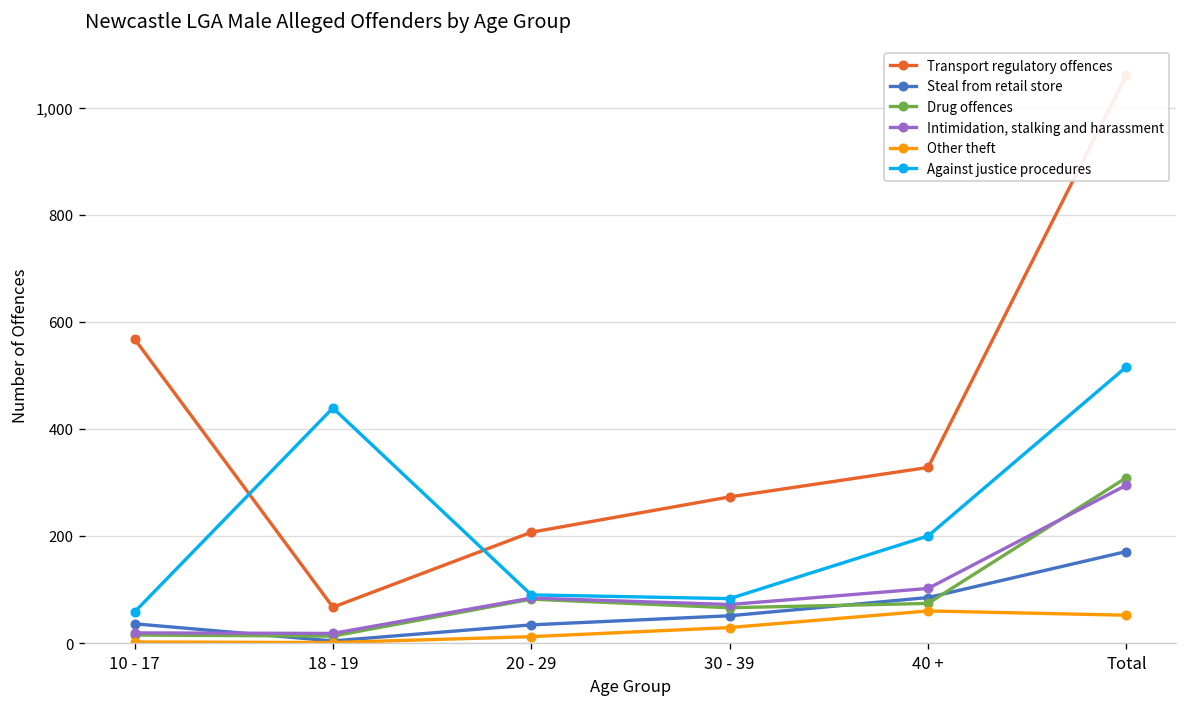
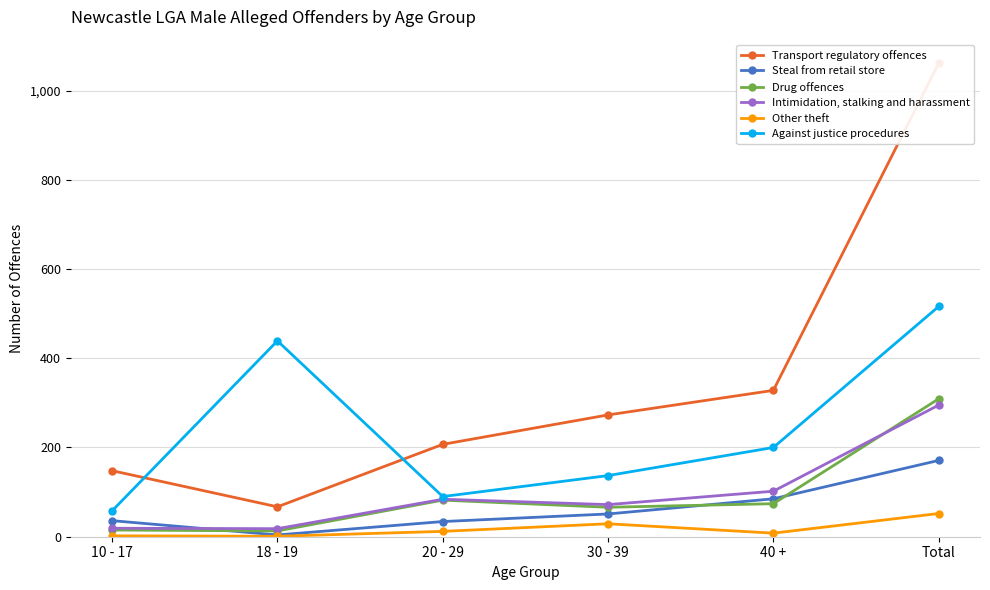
Transport regulatory offences, 10 - 17: 570 -> 150
Against justice procedures, 30 - 39: 80 -> 140
Other theft, 40 +: 60 -> 10
